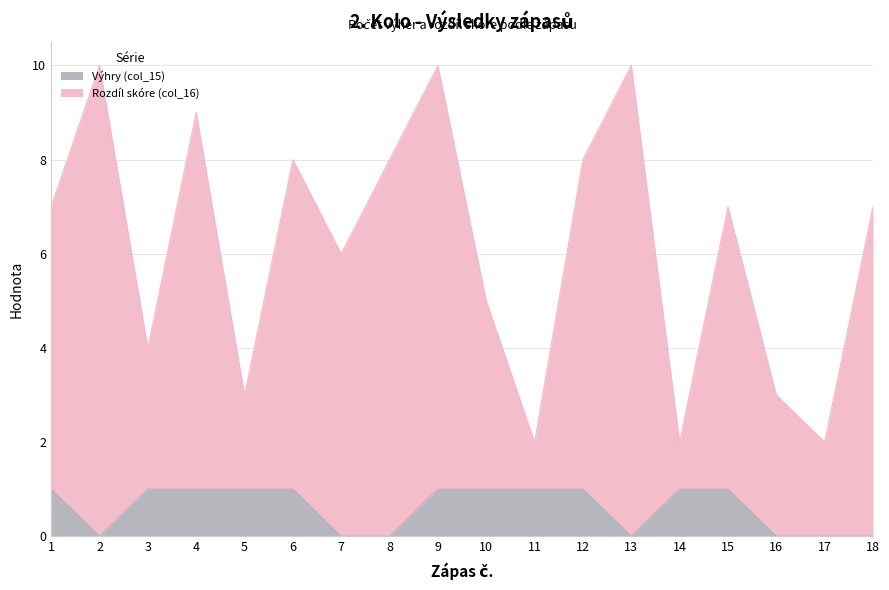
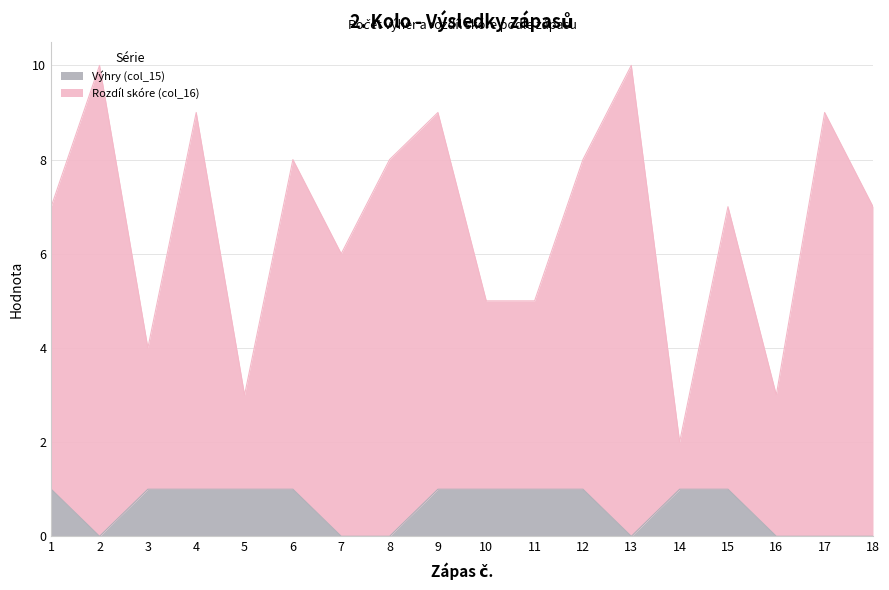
Rozdíl skóre (col_16), 9: 9 -> 8
Rozdíl skóre (col_16), 11: 1 -> 4
Rozdíl skóre (col_16), 17: 2 -> 9
